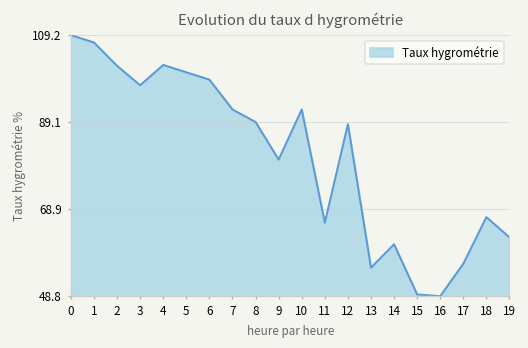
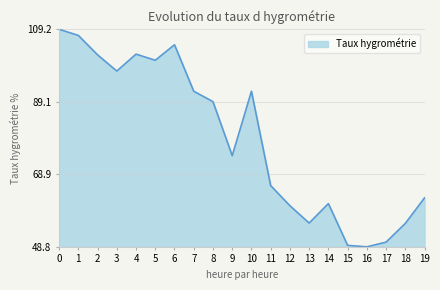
6: 99 -> 105
9: 80 -> 74
12: 89 -> 60
17: 56 -> 50
18: 67 -> 55
